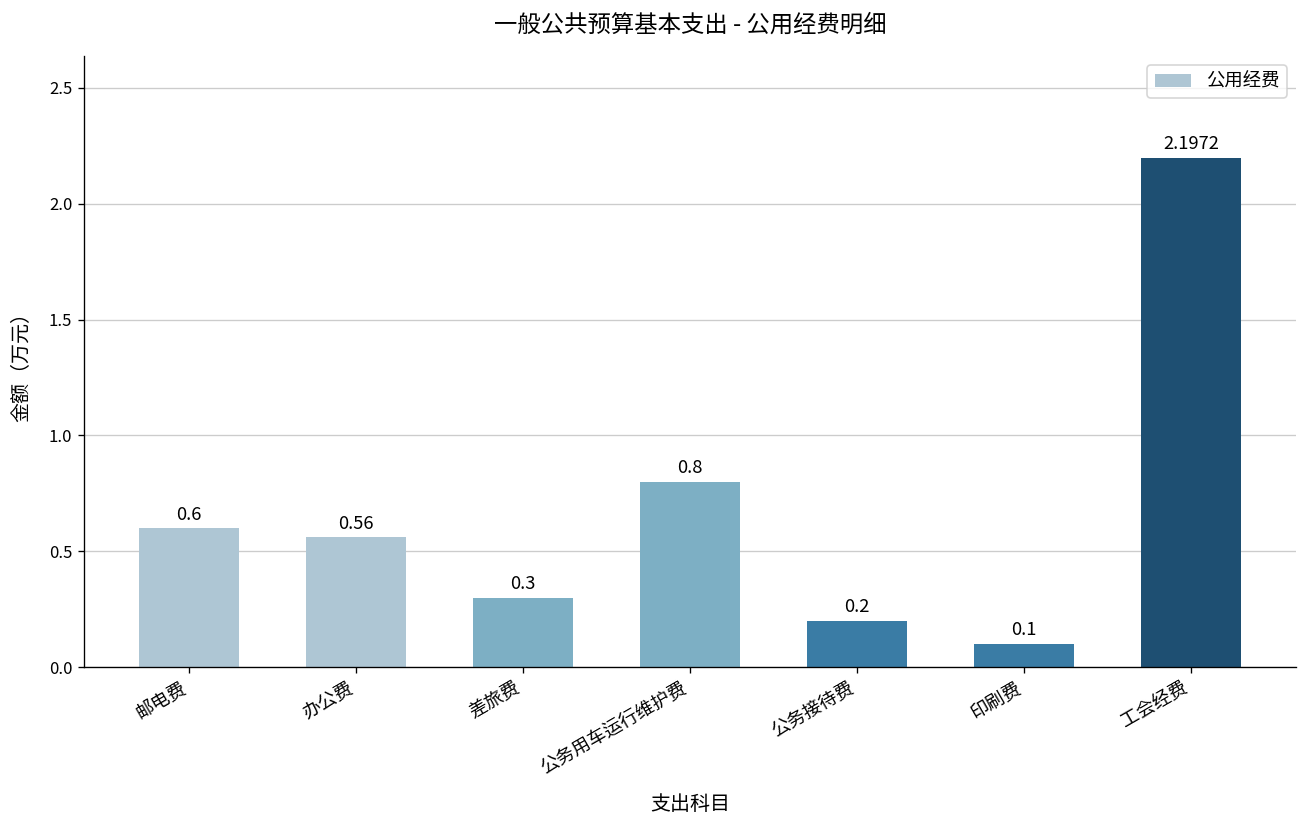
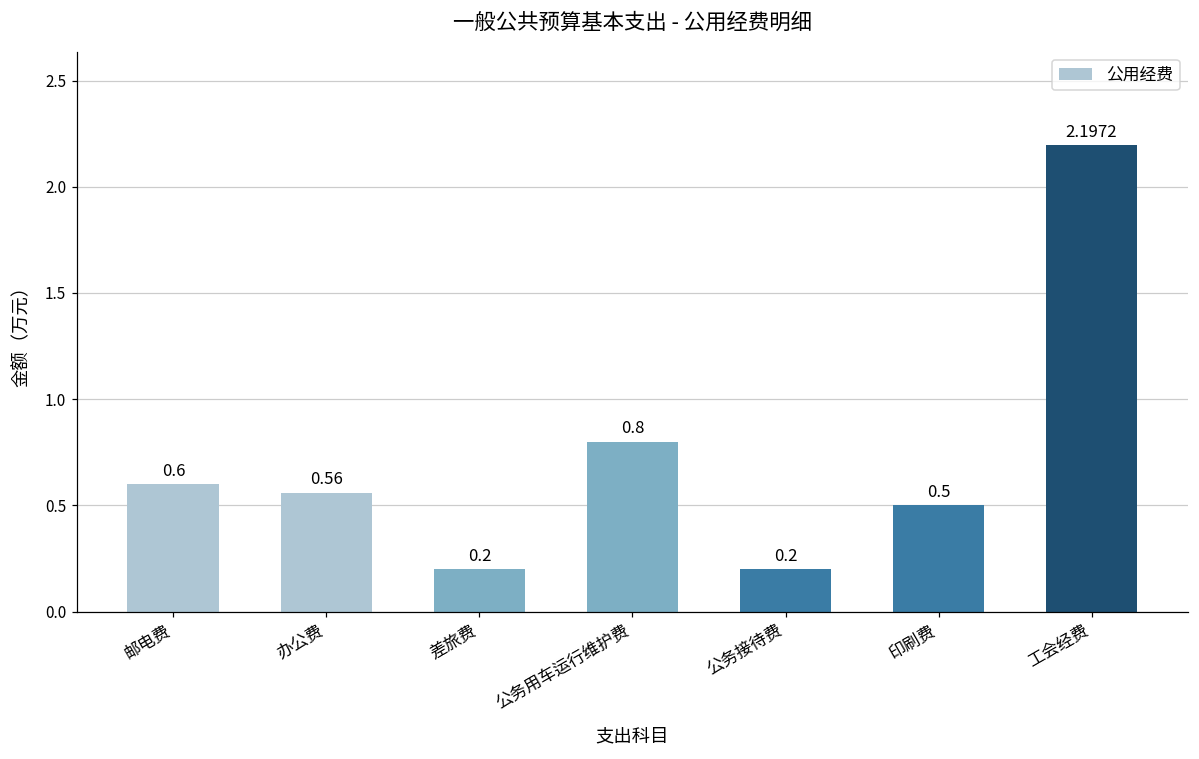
差旅费: 0.3 -> 0.2
印刷费: 0.1 -> 0.5
